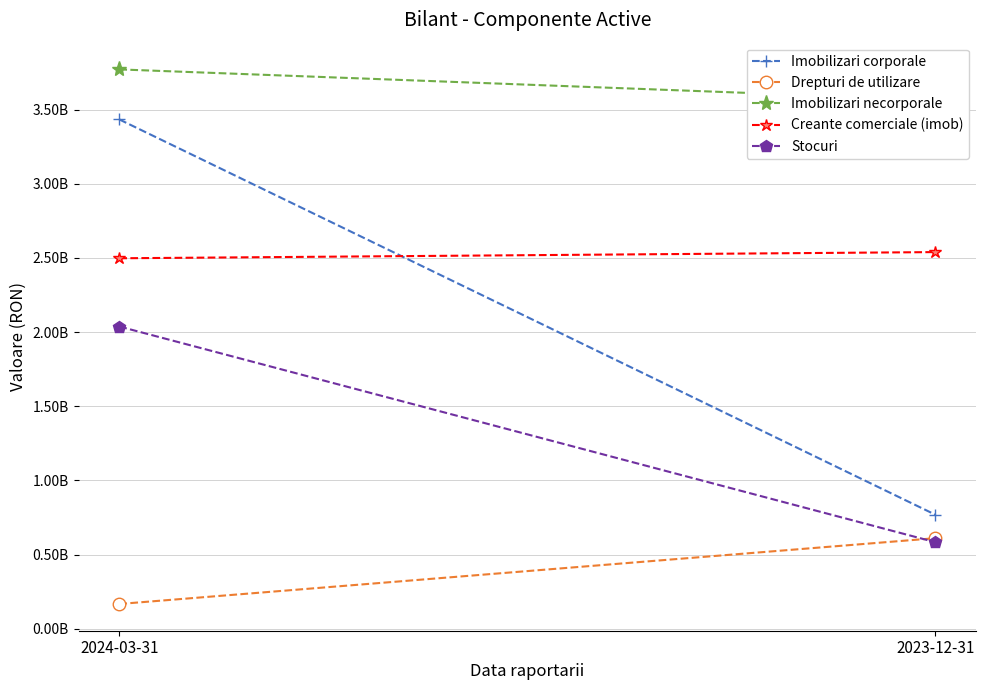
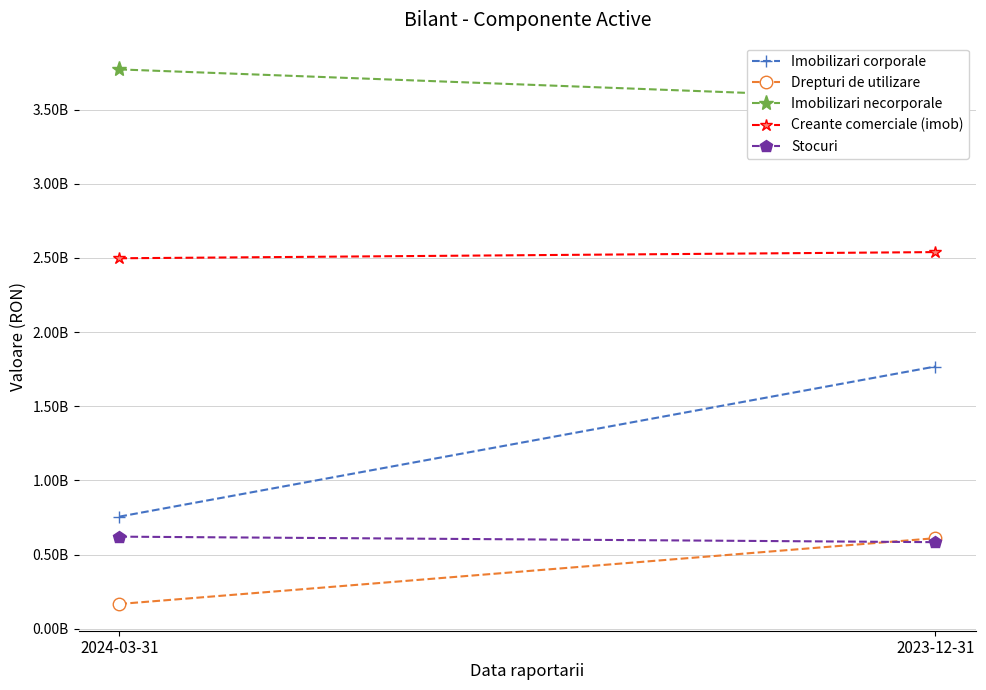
Imobilizari corporale, 2024-03-31: 3430000000 -> 760000000
Stocuri, 2024-03-31: 2040000000 -> 620000000
Imobilizari corporale, 2023-12-31: 770000000 -> 1770000000
